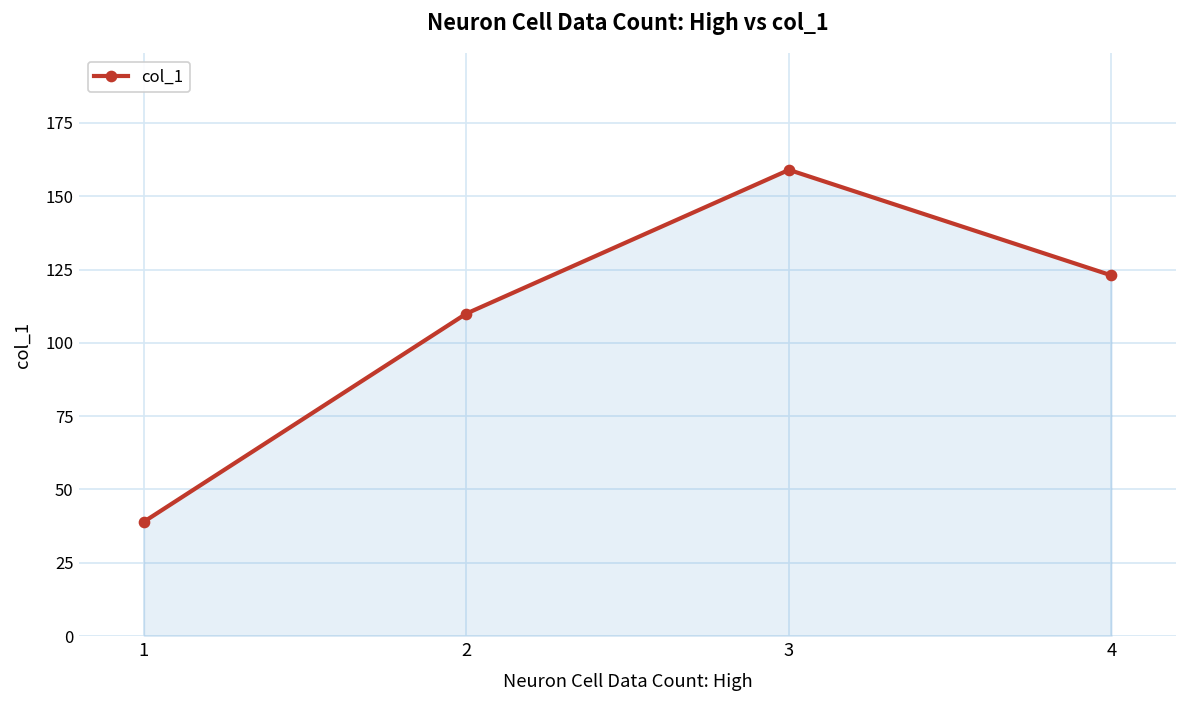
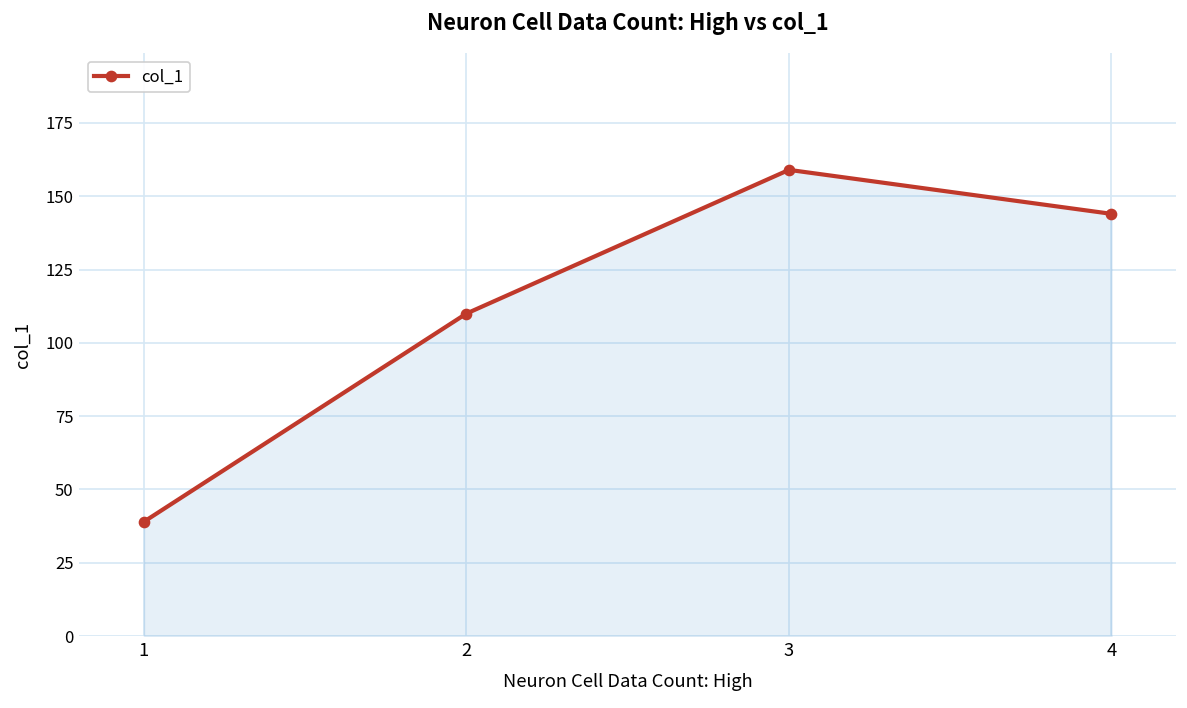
4: 123 -> 144
